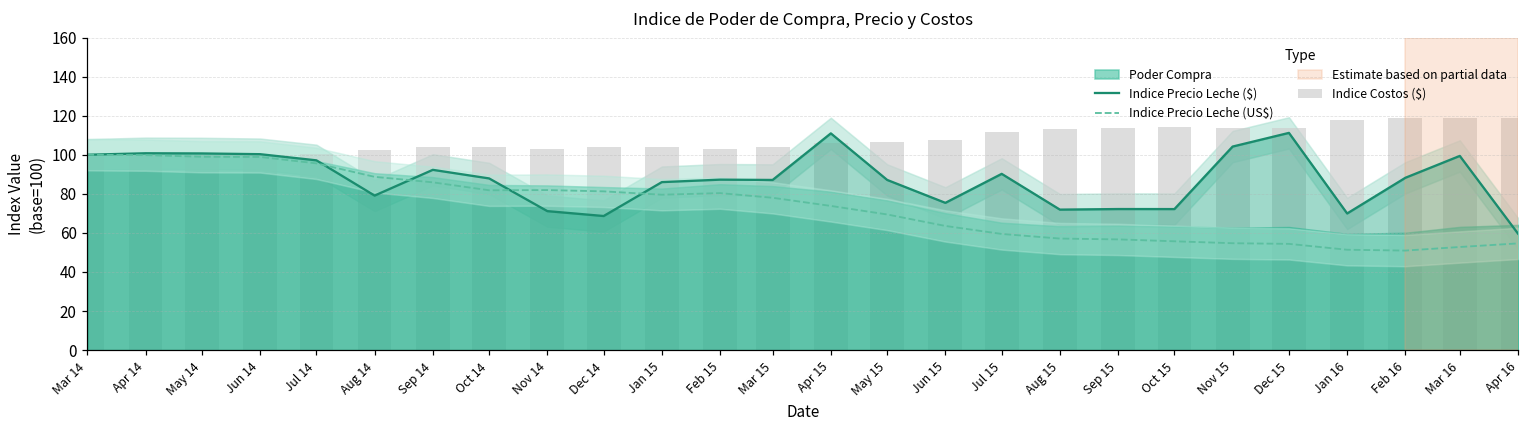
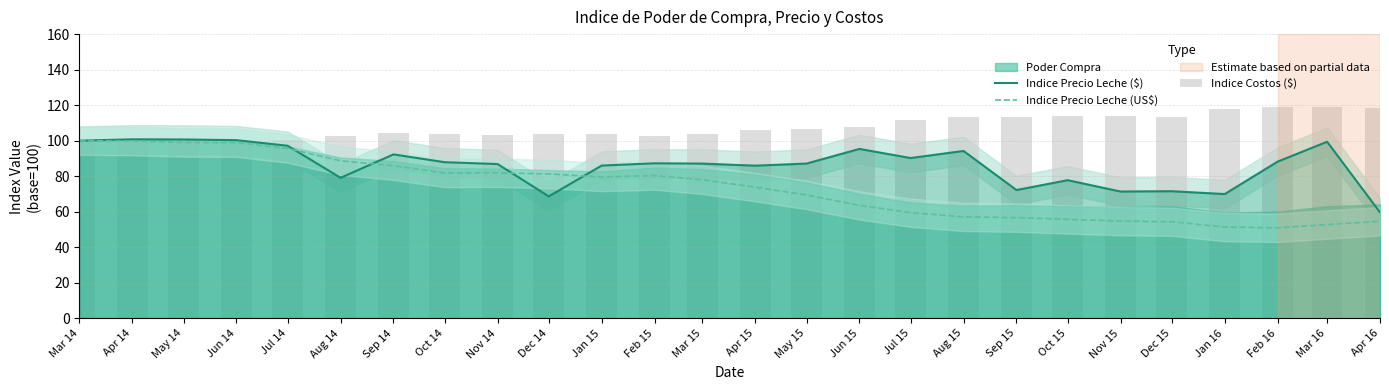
Indice Precio Leche ($), Nov 14: 71 -> 87
Indice Precio Leche ($), Apr 15: 111 -> 86
Indice Precio Leche ($), Jun 15: 75 -> 95
Indice Precio Leche ($), Aug 15: 72 -> 94
Indice Precio Leche ($), Oct 15: 72 -> 78
Indice Precio Leche ($), Nov 15: 104 -> 71
Indice Precio Leche ($), Dec 15: 111 -> 72
